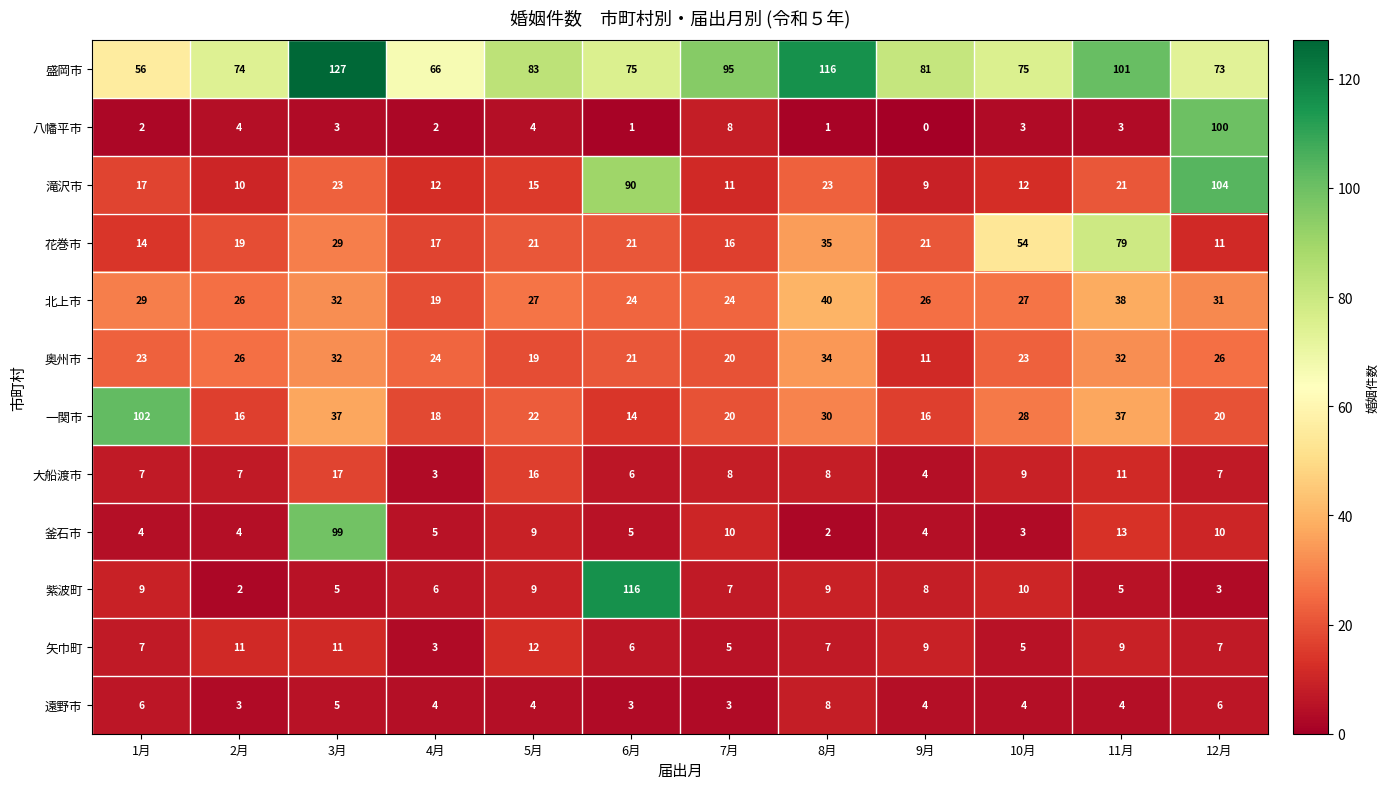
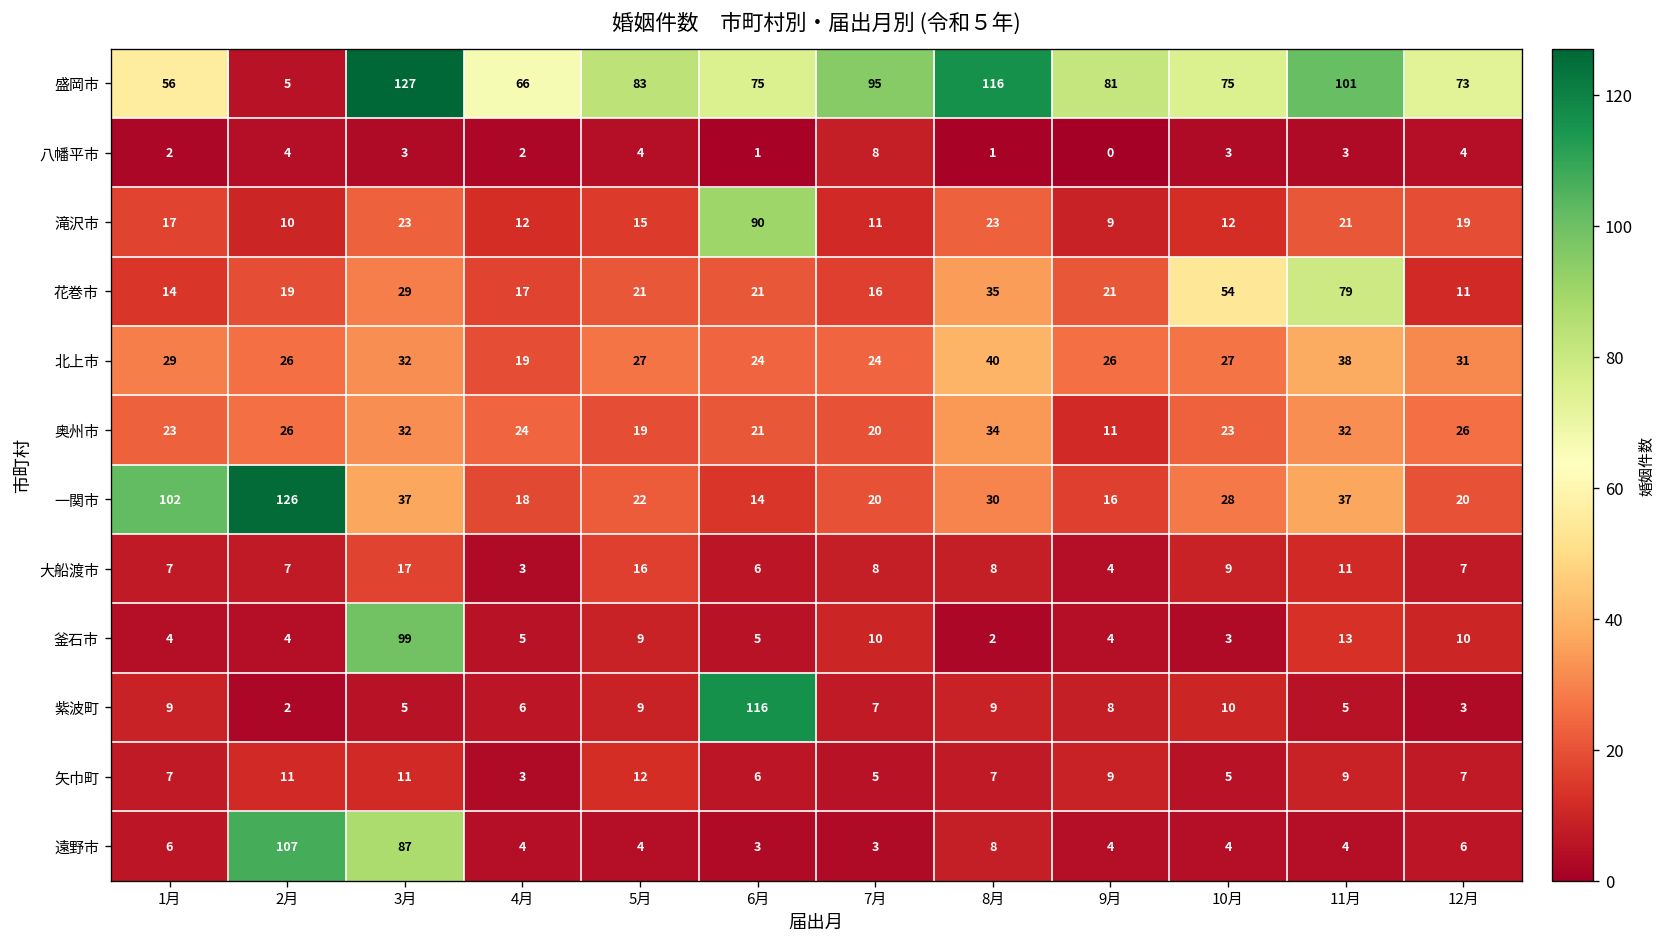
盛岡市, 2月: 74 -> 5
八幡平市, 12月: 100 -> 4
滝沢市, 12月: 104 -> 19
一関市, 2月: 16 -> 126
遠野市, 2月: 3 -> 107
遠野市, 3月: 5 -> 87
